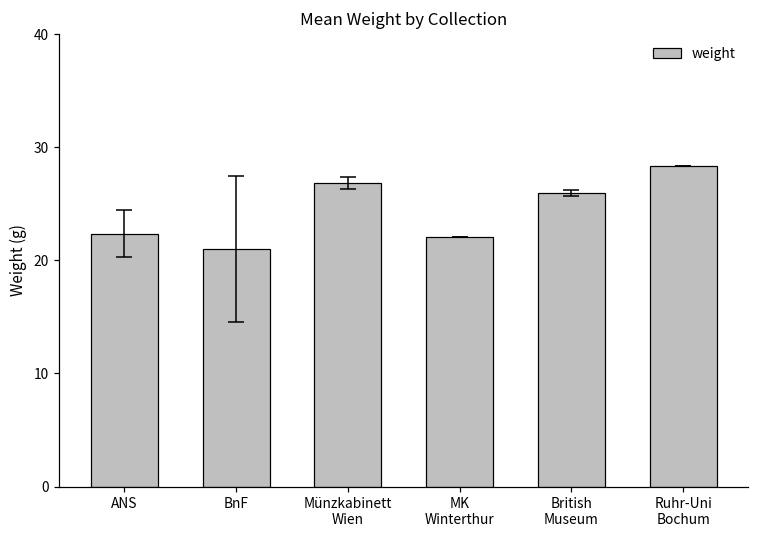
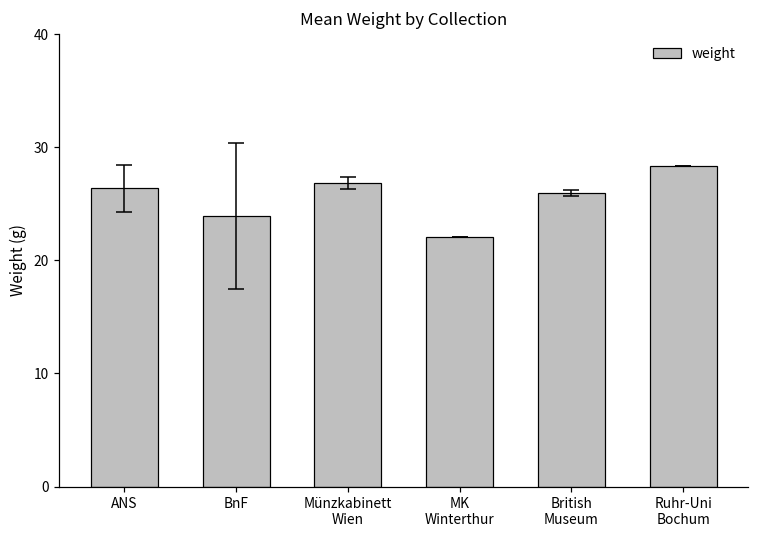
weight, ANS: 22.4 -> 26.4
weight, BnF: 21.0 -> 24.0
